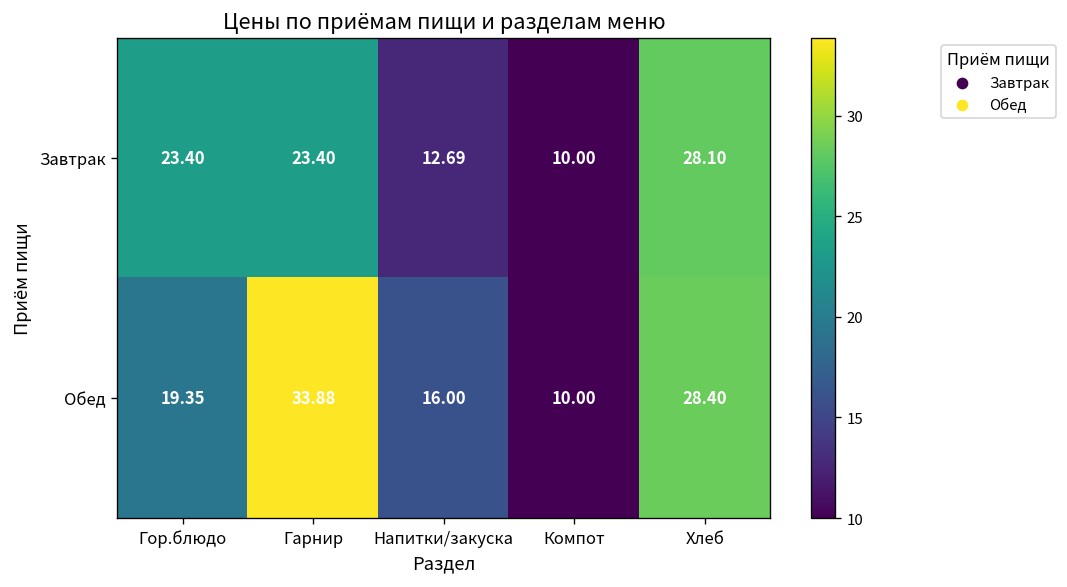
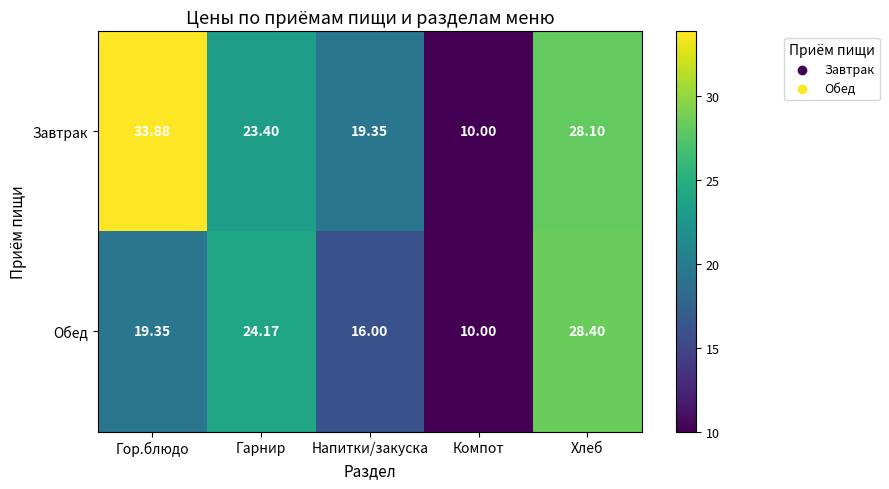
Завтрак, Гор.блюдо: 23.40 -> 33.88
Завтрак, Напитки/закуска: 12.69 -> 19.35
Обед, Гарнир: 33.88 -> 24.17
